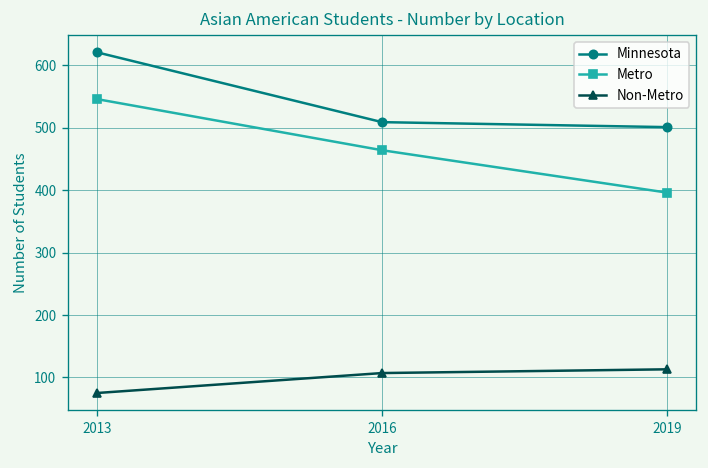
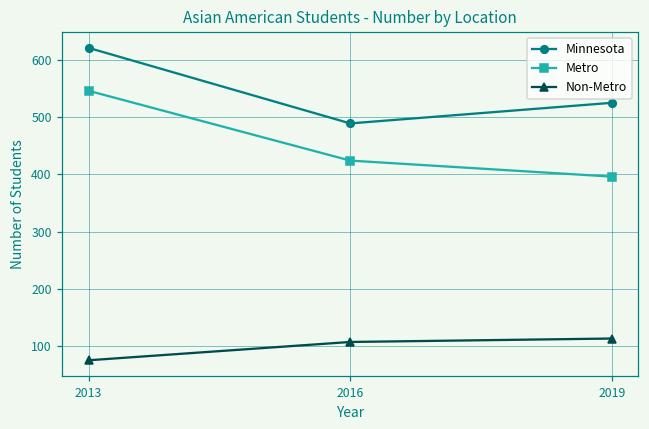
Minnesota, 2016: 510 -> 490
Metro, 2016: 460 -> 420
Minnesota, 2019: 500 -> 530
